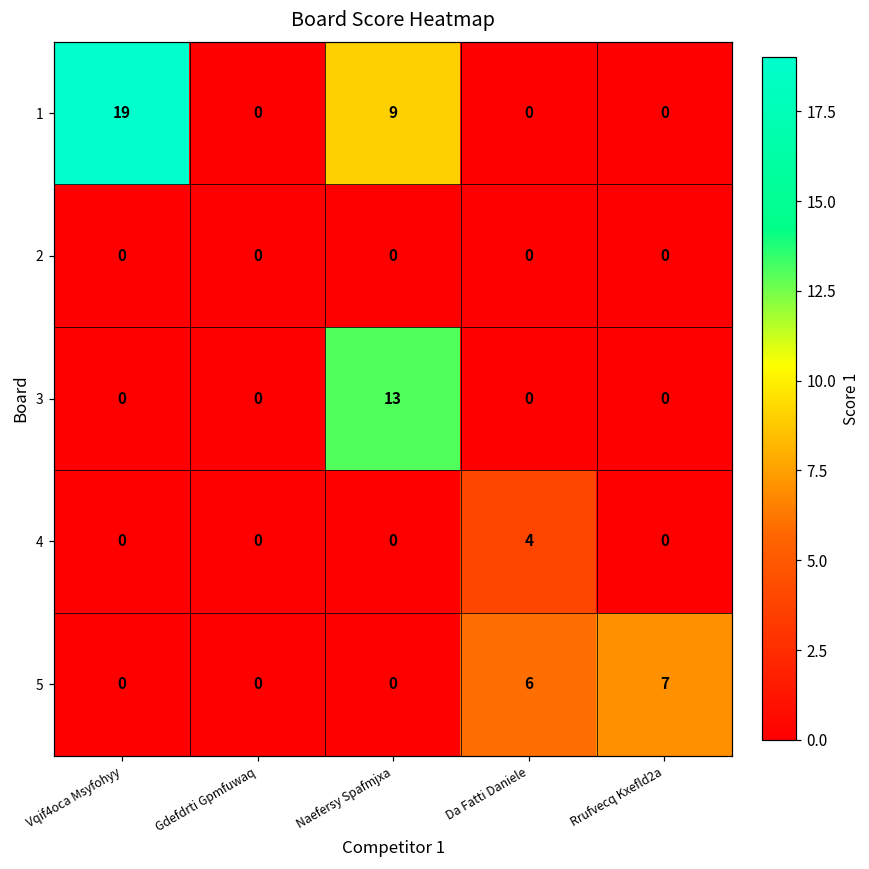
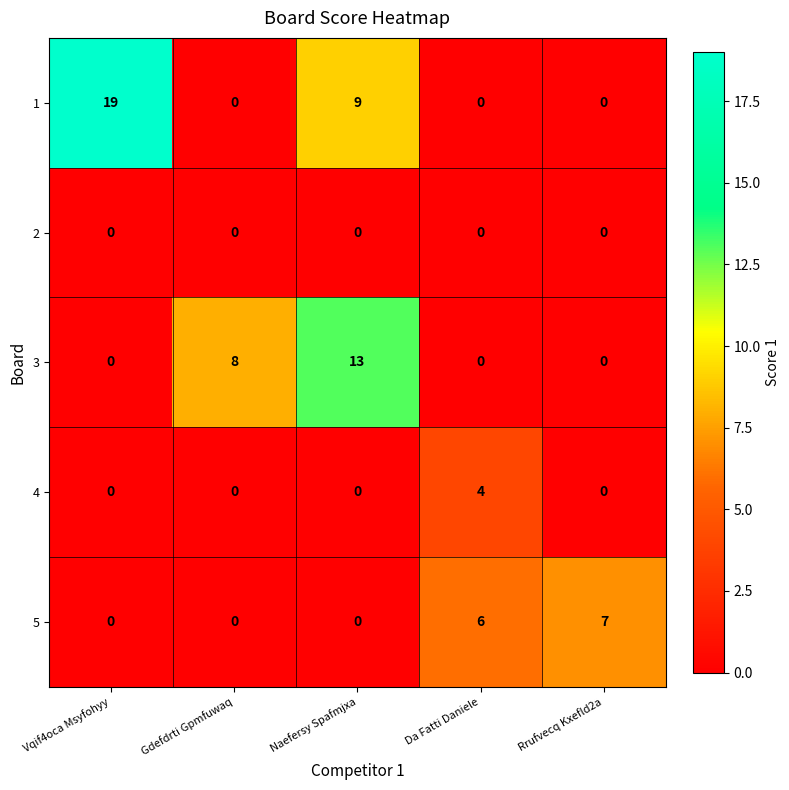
3, Gdefdrti Gpmfuwaq: 0 -> 8
